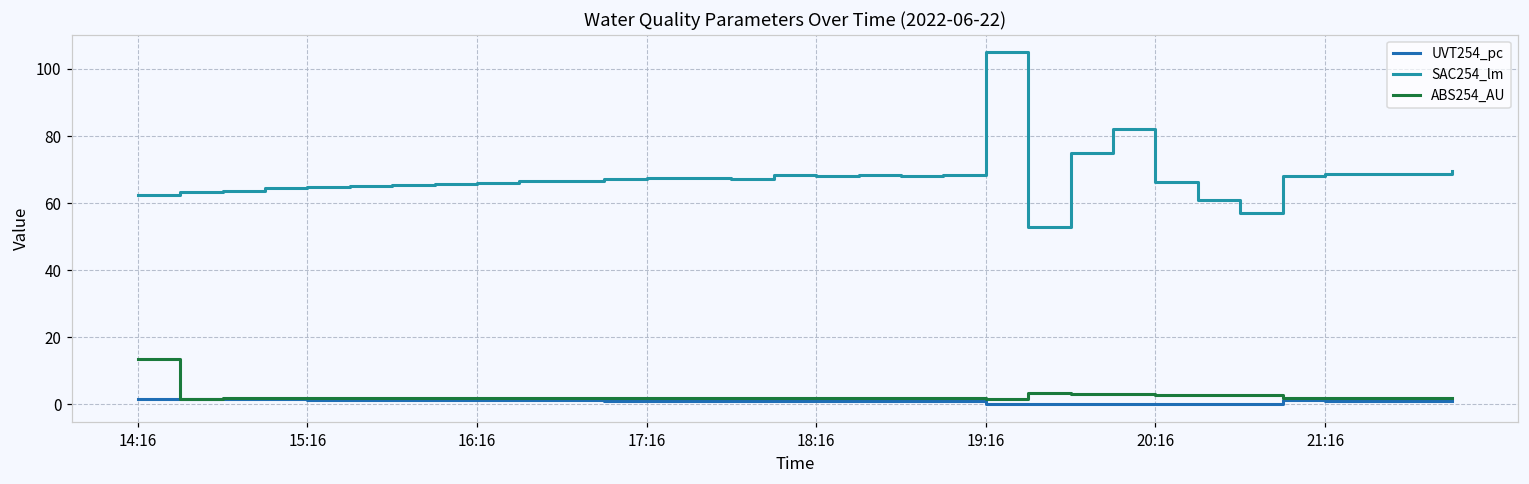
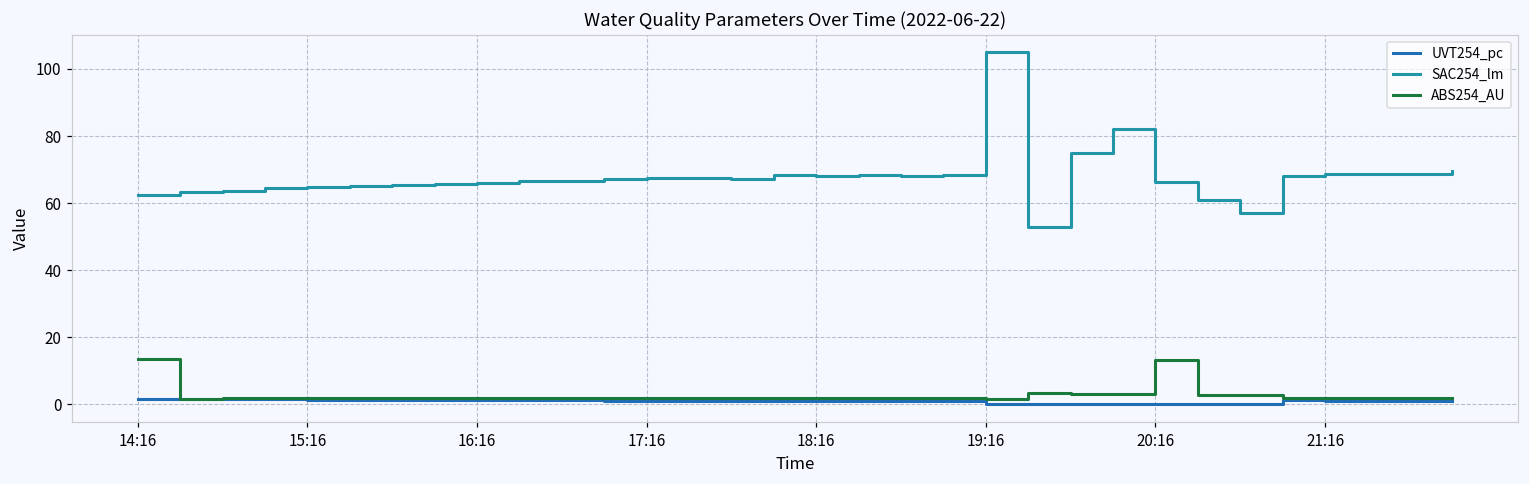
ABS254_AU, 20:16: 3 -> 13
